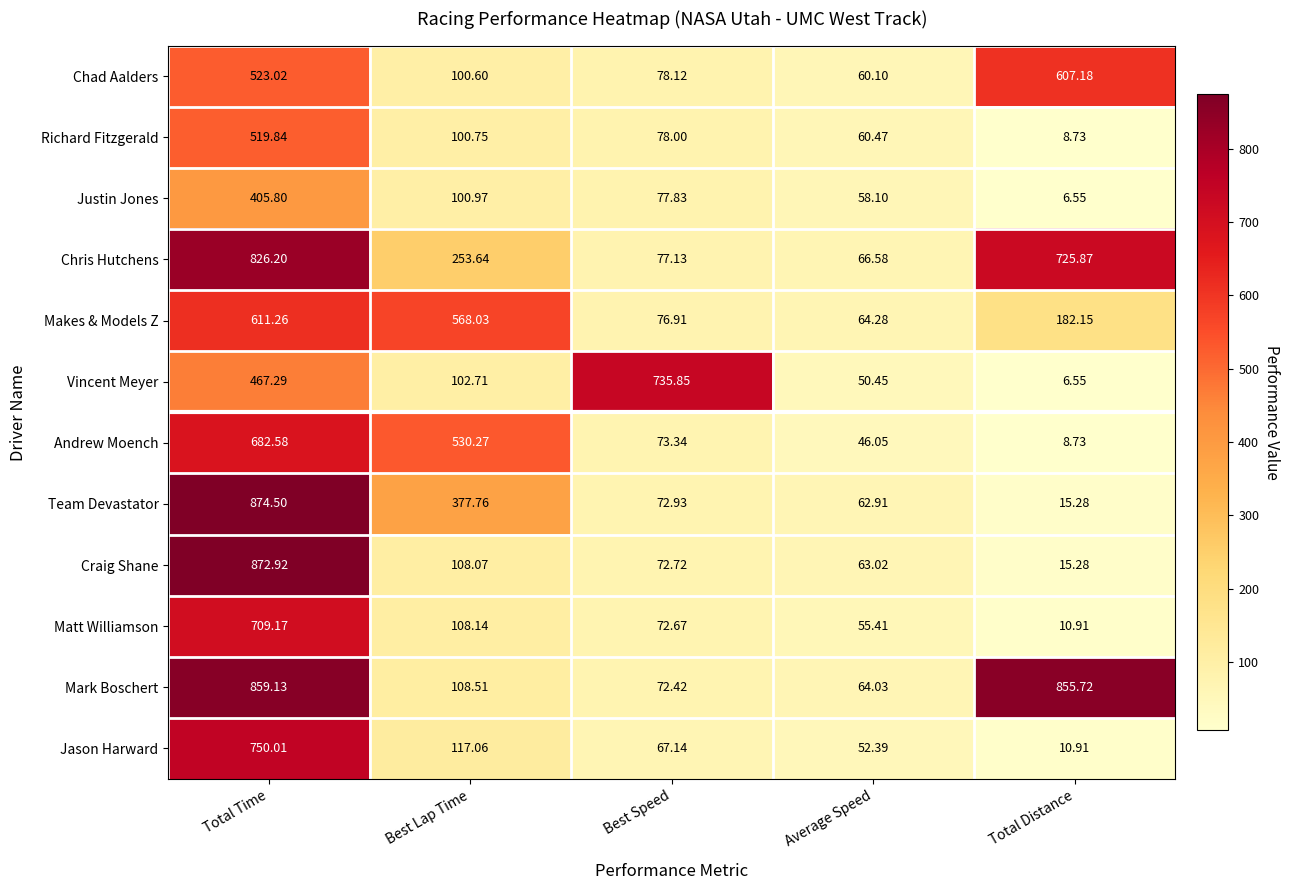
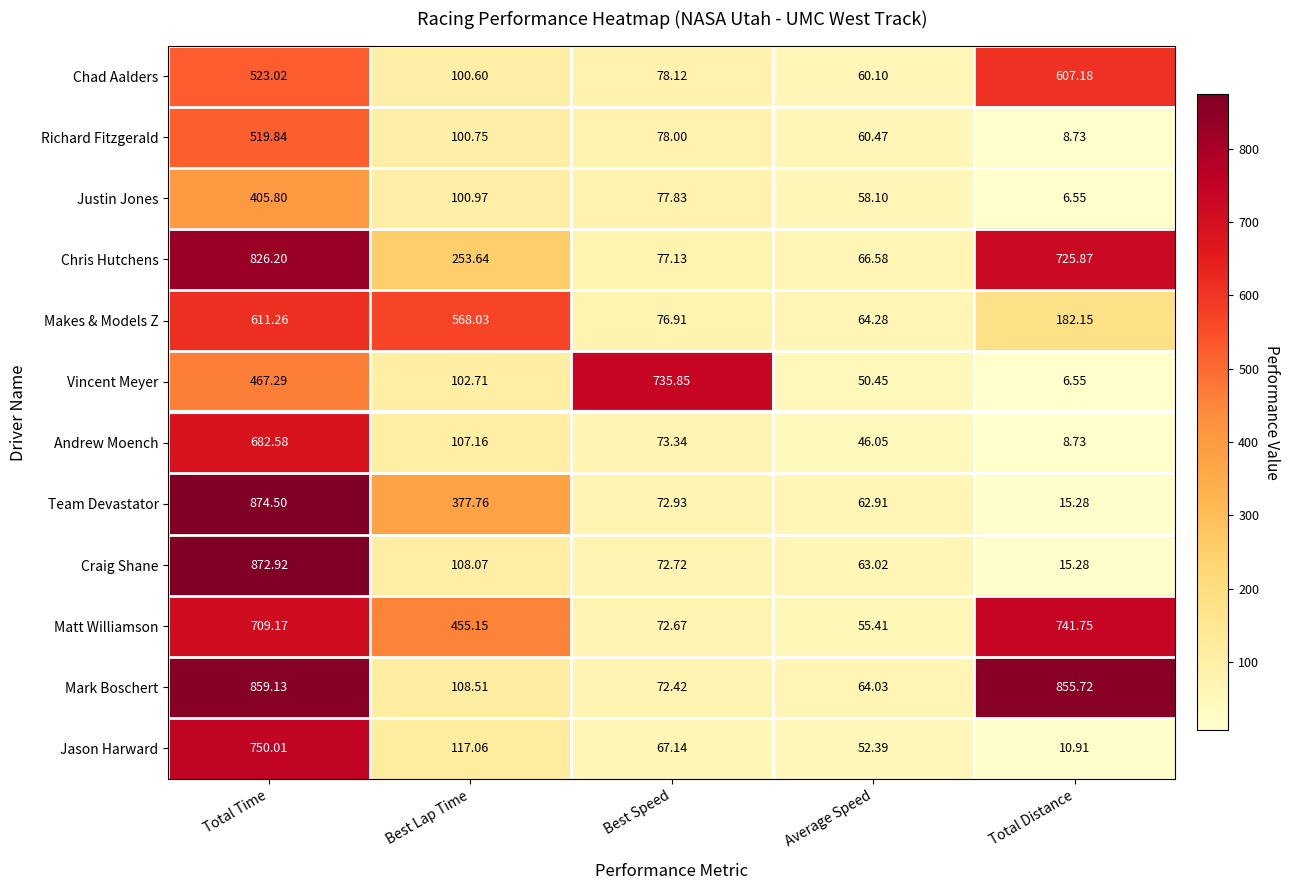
Andrew Moench, Best Lap Time: 530.27 -> 107.16
Matt Williamson, Best Lap Time: 108.14 -> 455.15
Matt Williamson, Total Distance: 10.91 -> 741.75
